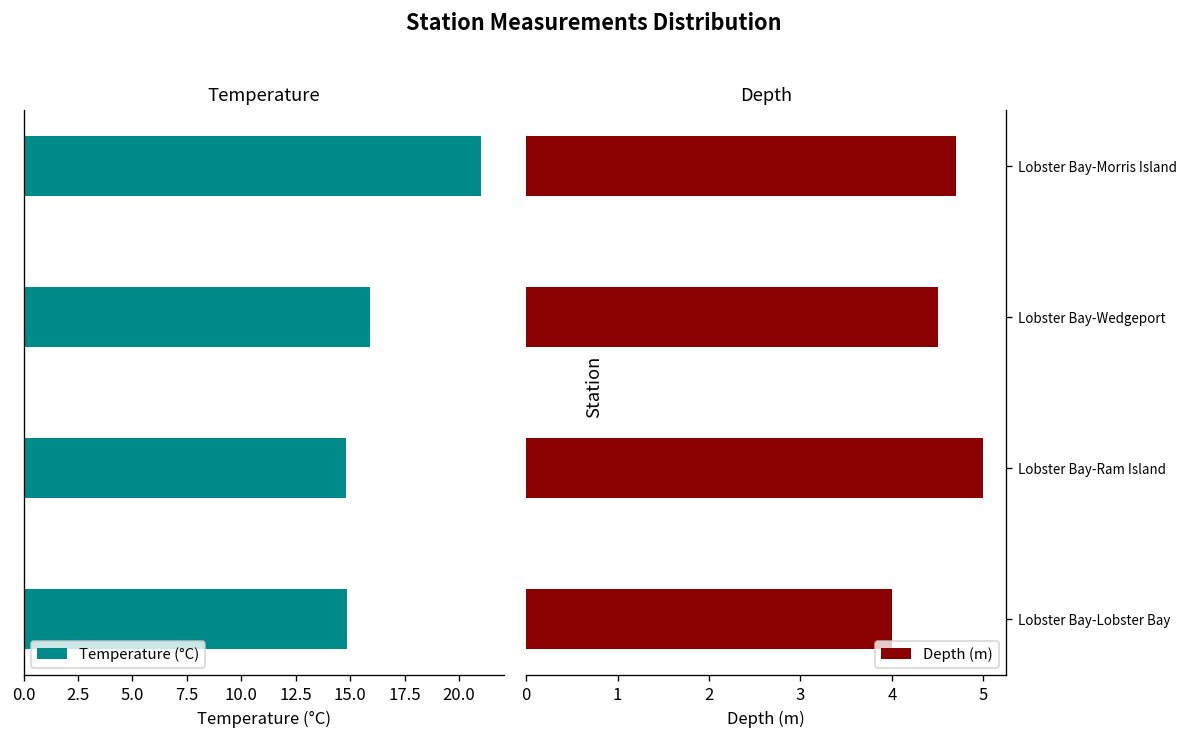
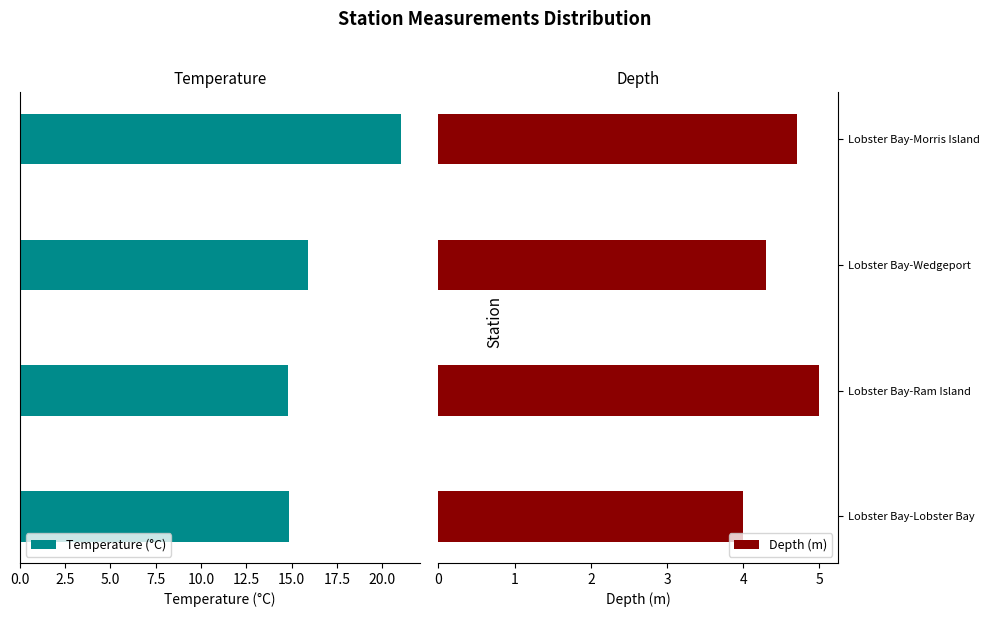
Depth, Lobster Bay-Wedgeport: 4.5 -> 4.3
